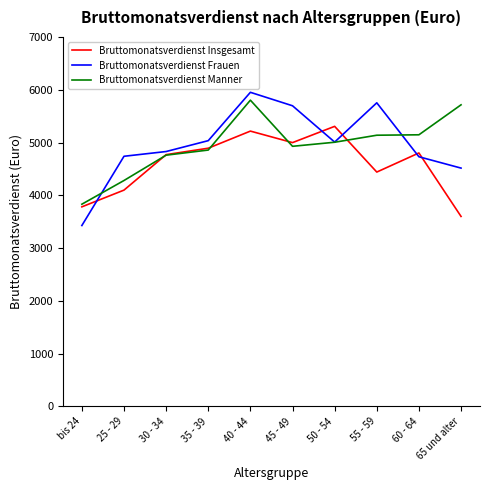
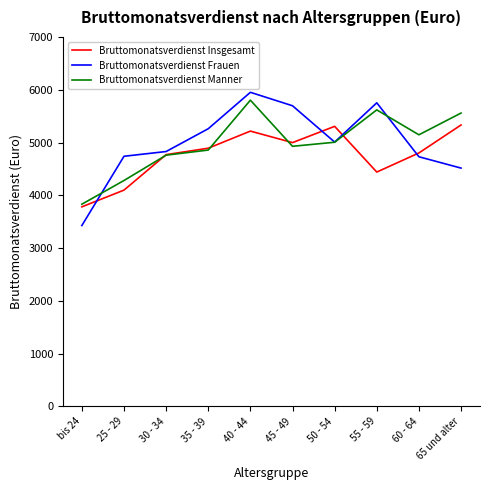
Bruttomonatsverdienst Frauen, 35 - 39: 5000 -> 5300
Bruttomonatsverdienst Manner, 55 - 59: 5100 -> 5600
Bruttomonatsverdienst Insgesamt, 65 und alter: 3600 -> 5300
Bruttomonatsverdienst Manner, 65 und alter: 5700 -> 5600
